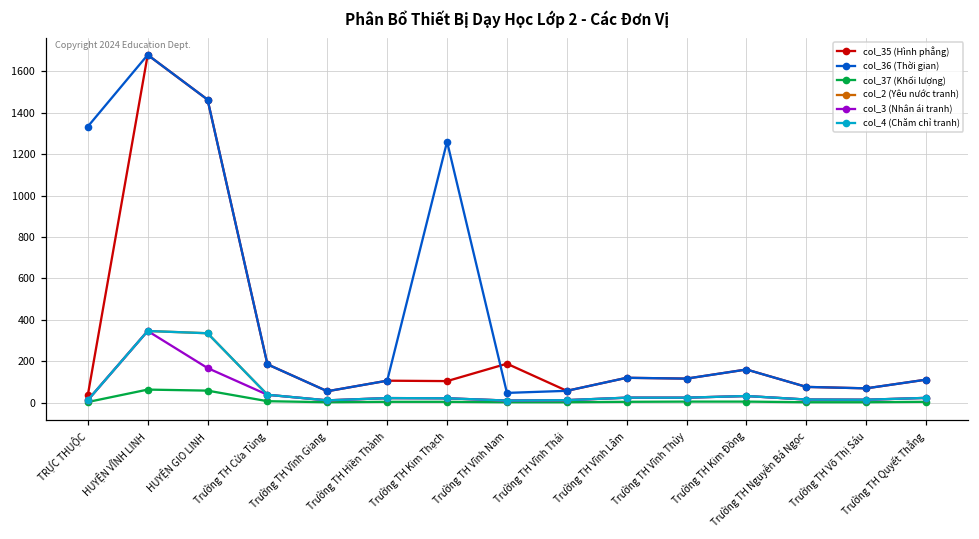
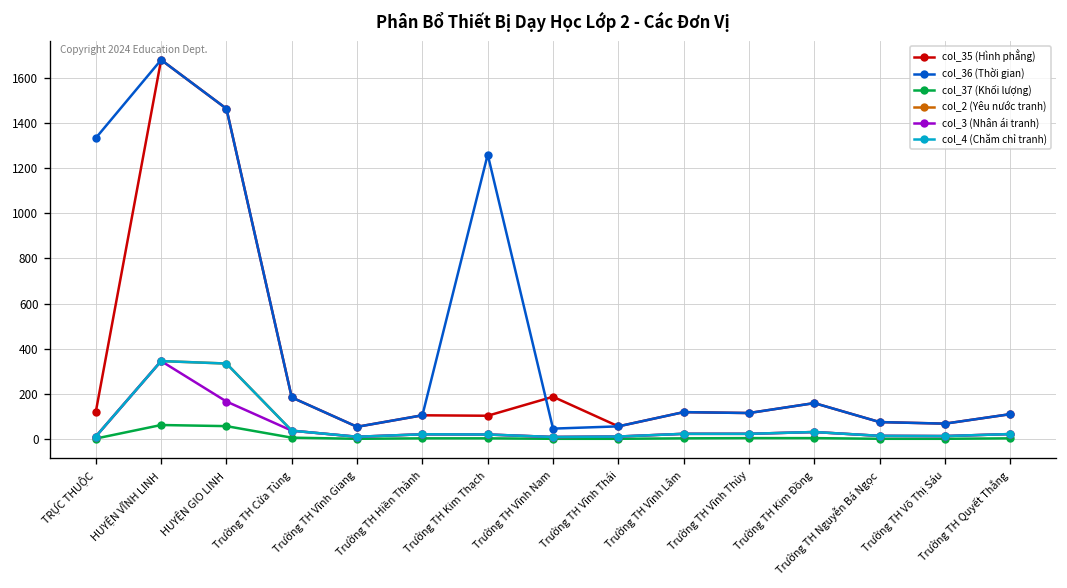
col_35 (Hình phẳng), TRỰC THUỘC: 40 -> 120
